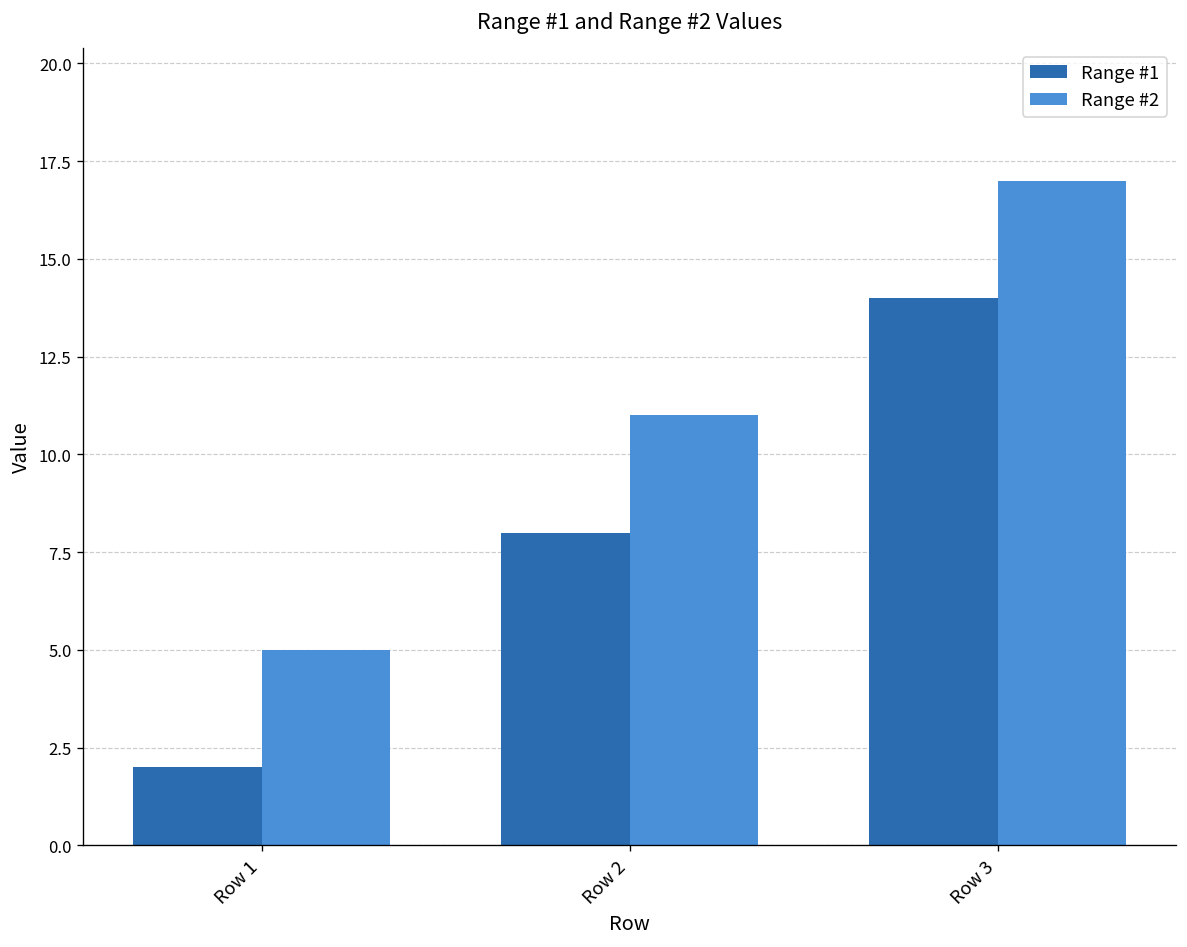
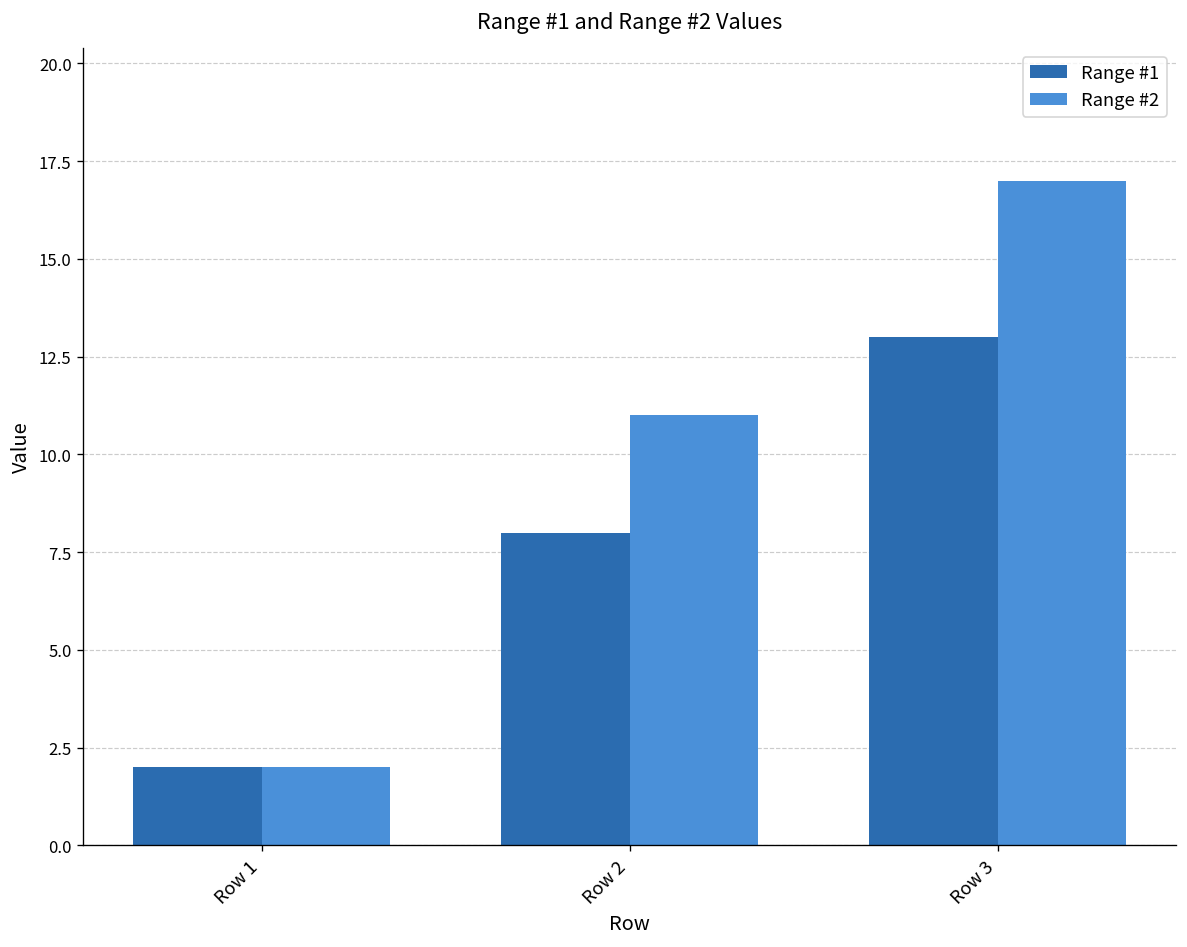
Range #2, Row 1: 5 -> 2
Range #1, Row 3: 14 -> 13
